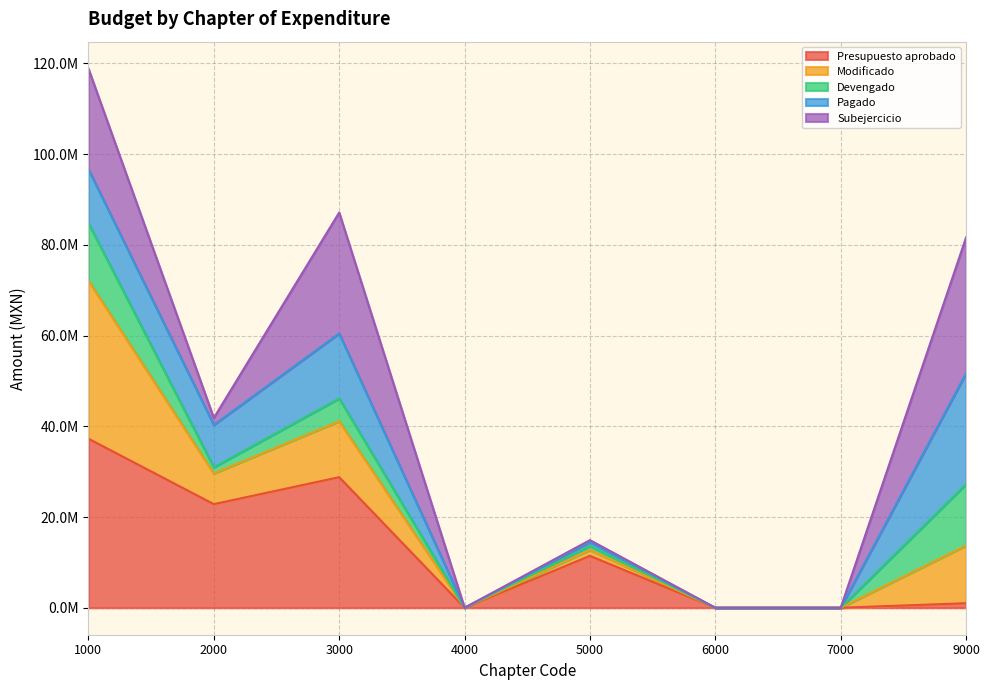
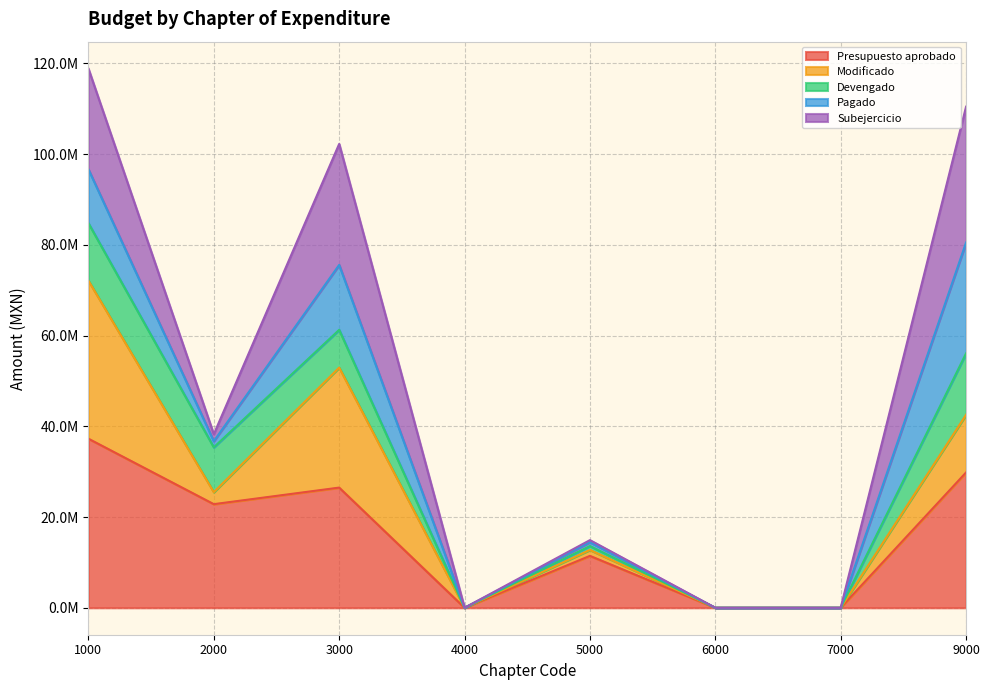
Modificado, 2000: 7000000 -> 3000000
Devengado, 2000: 1000000 -> 10000000
Pagado, 2000: 9000000 -> 1000000
Presupuesto aprobado, 3000: 29000000 -> 26000000
Modificado, 3000: 12000000 -> 26000000
Devengado, 3000: 5000000 -> 8000000
Presupuesto aprobado, 9000: 1000000 -> 30000000
